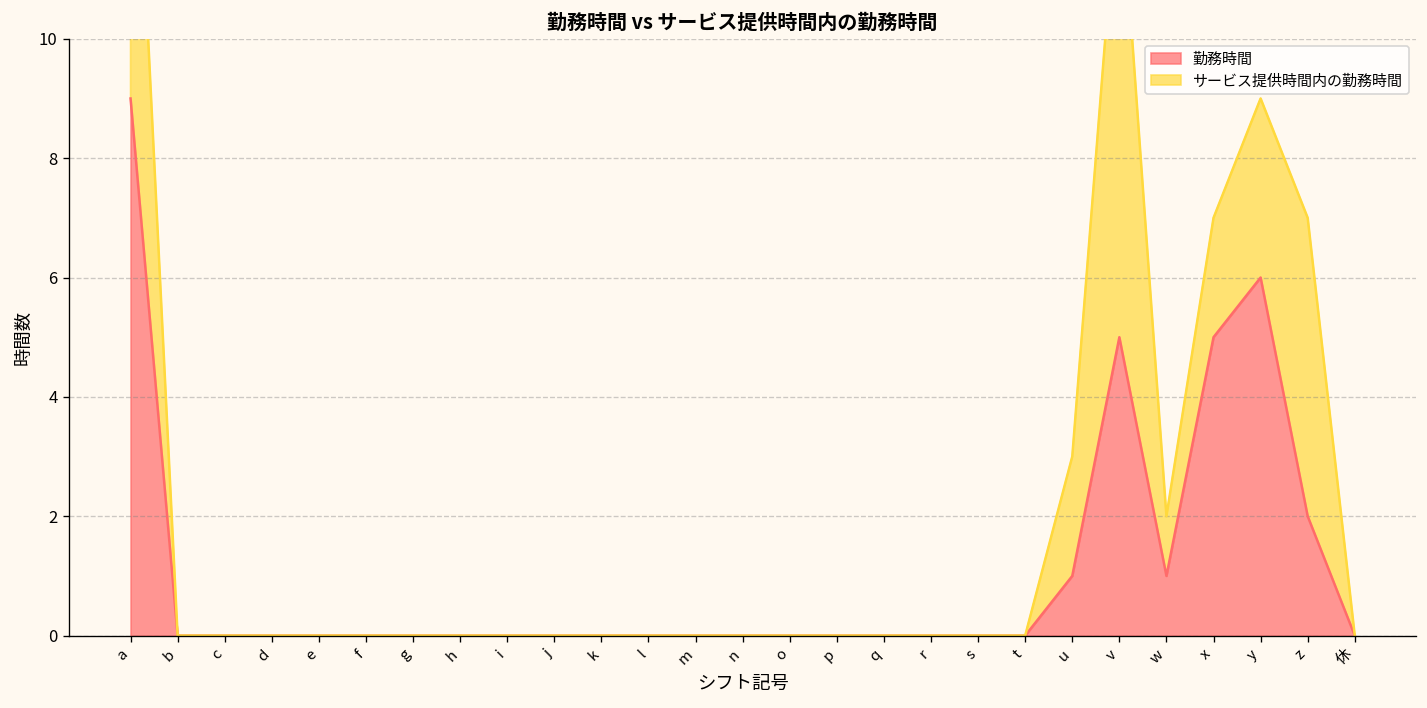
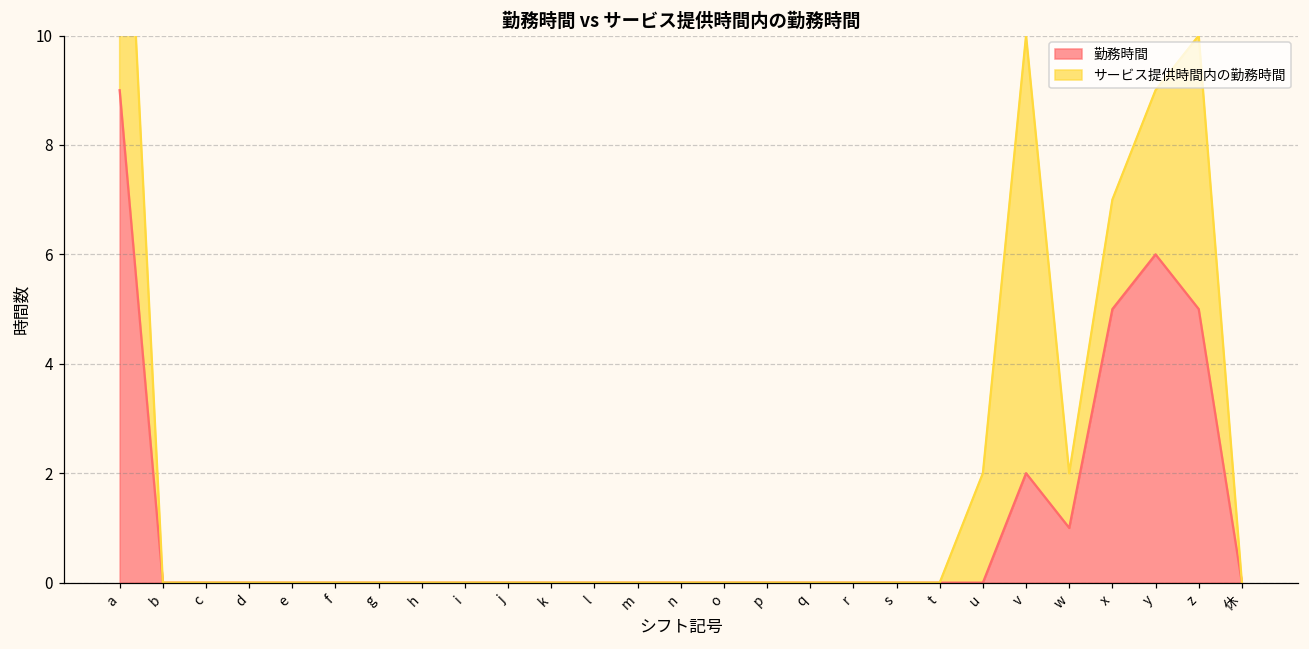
勤務時間, u: 1 -> 0
勤務時間, v: 5 -> 2
勤務時間, z: 2 -> 5
